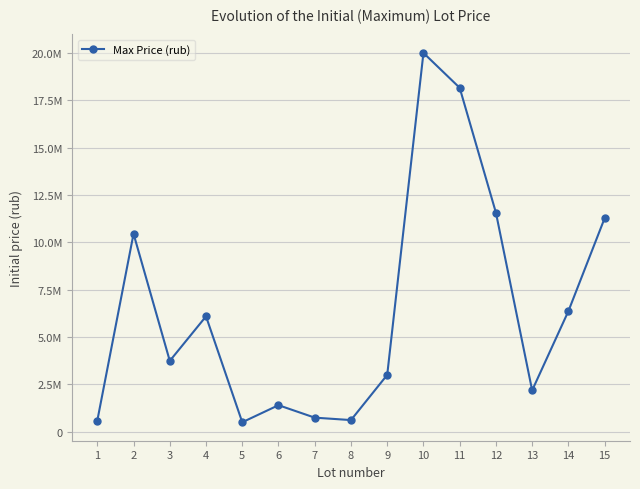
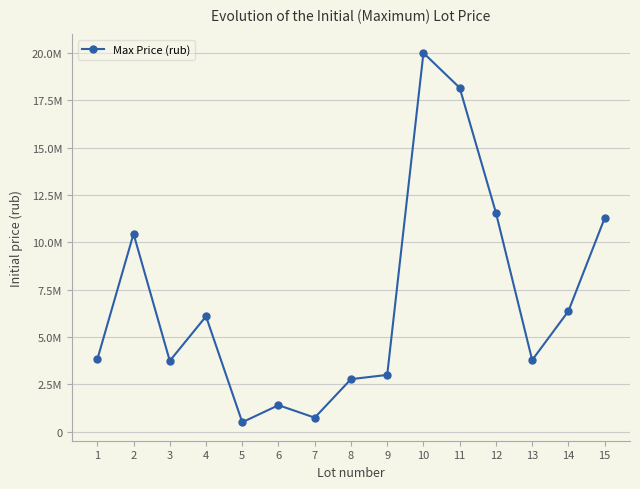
1: 600000 -> 3800000
8: 600000 -> 2800000
13: 2200000 -> 3800000
